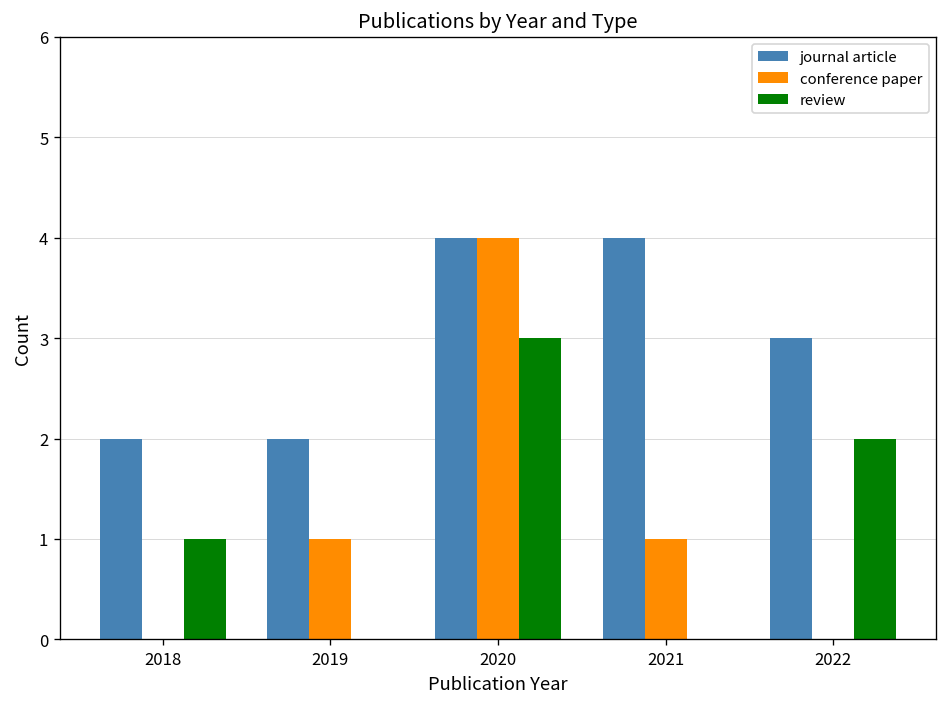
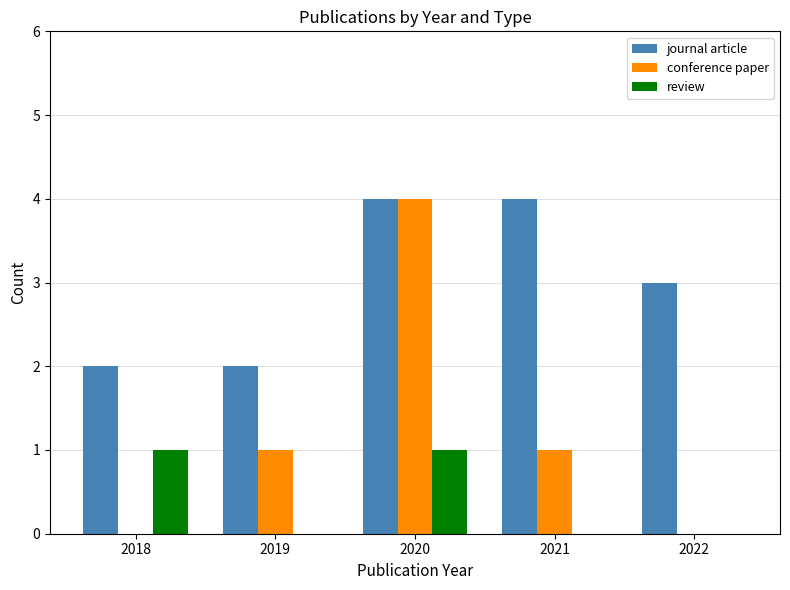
review, 2020: 3 -> 1
review, 2022: 2 -> 0
